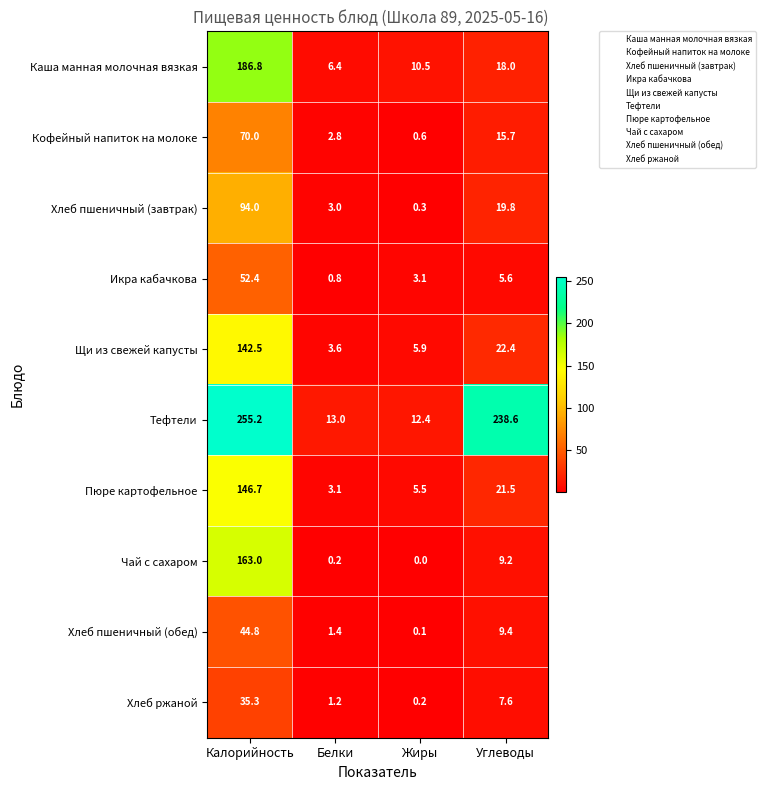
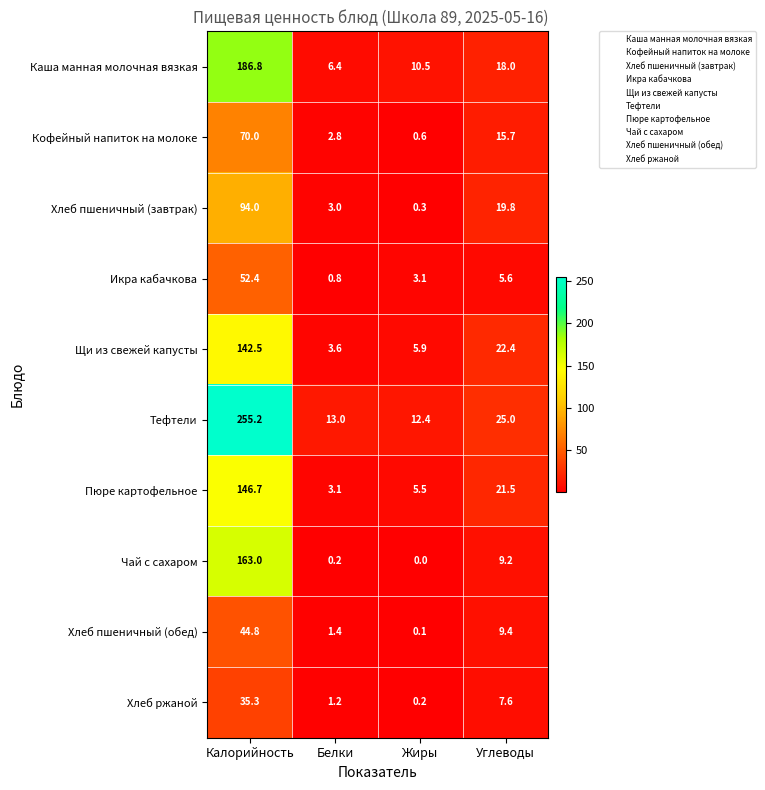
Тефтели, Углеводы: 238.6 -> 25.0
